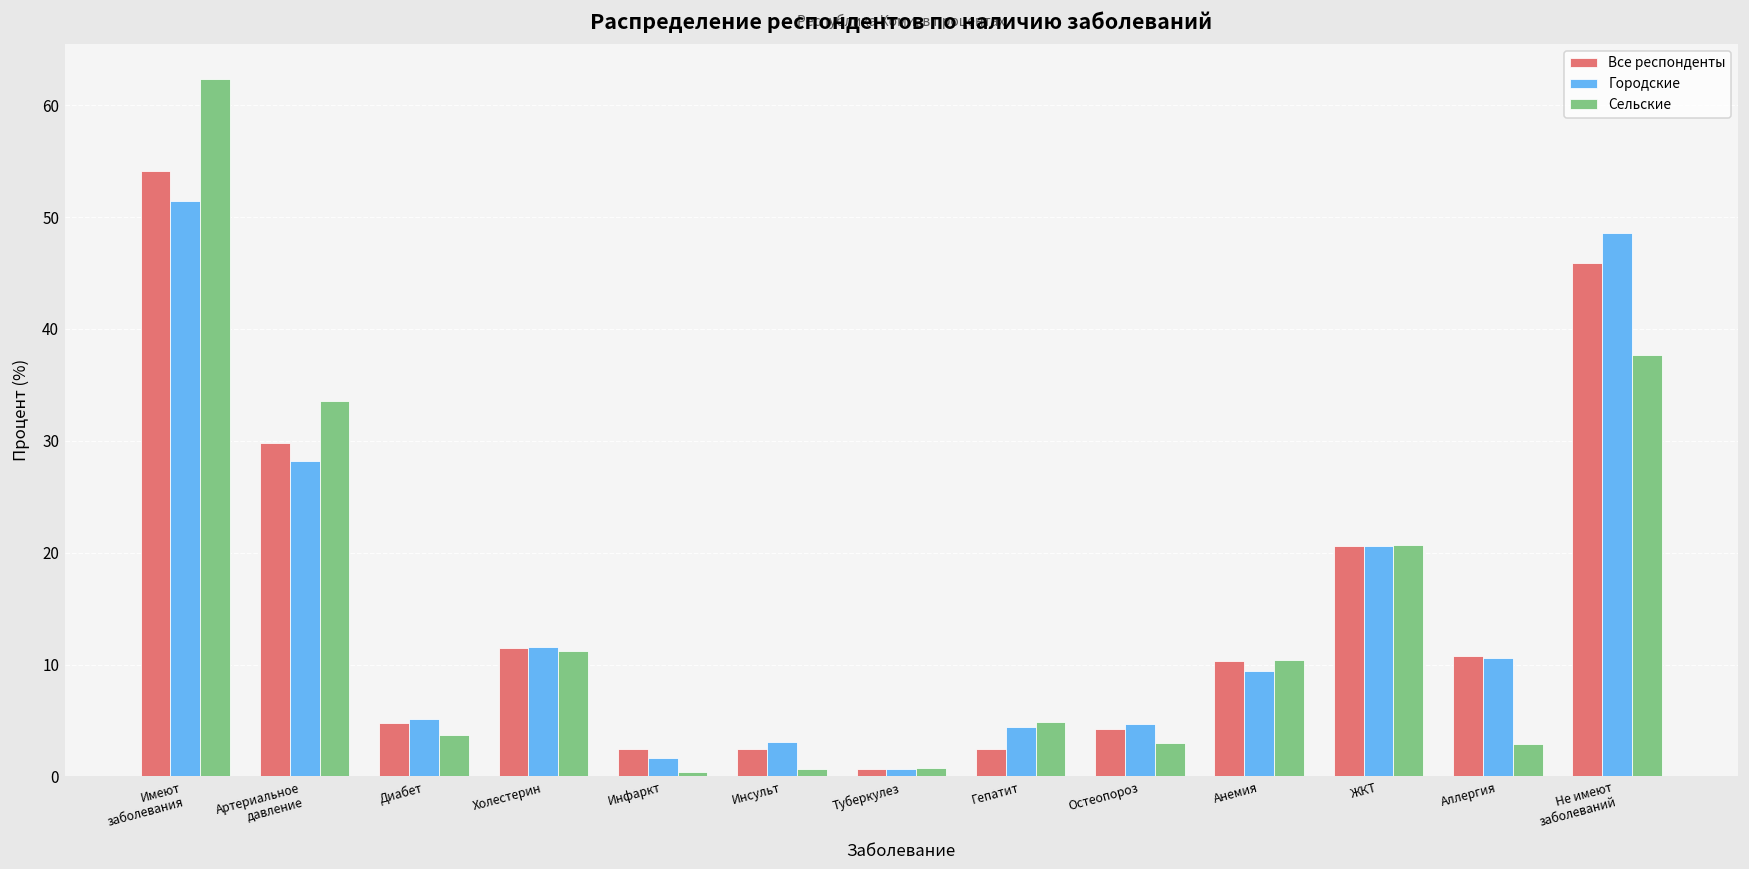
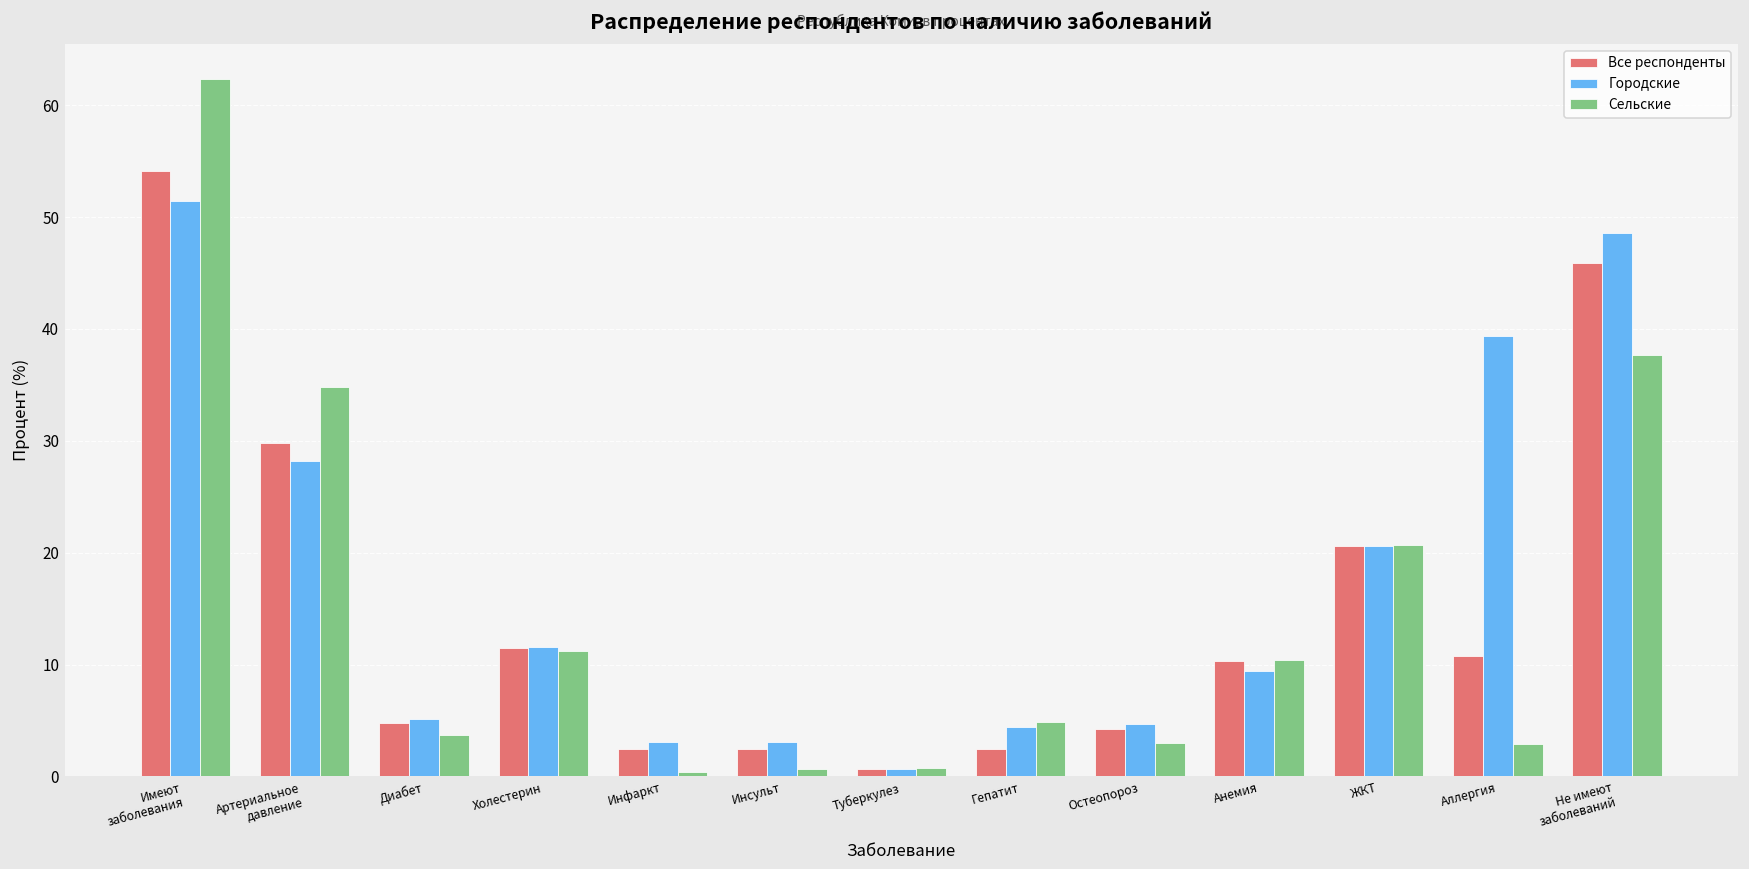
Сельские, Артериальное давление: 33.5 -> 34.8
Городские, Инфаркт: 1.7 -> 3.1
Городские, Аллергия: 10.6 -> 39.4
